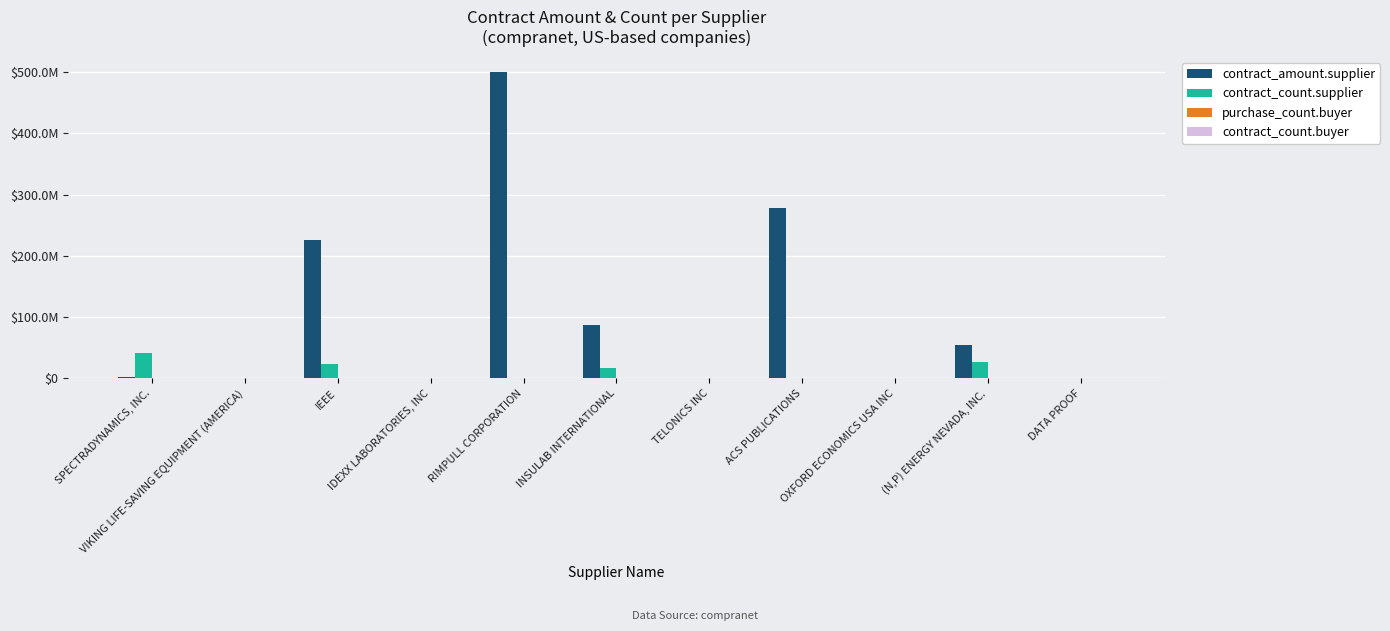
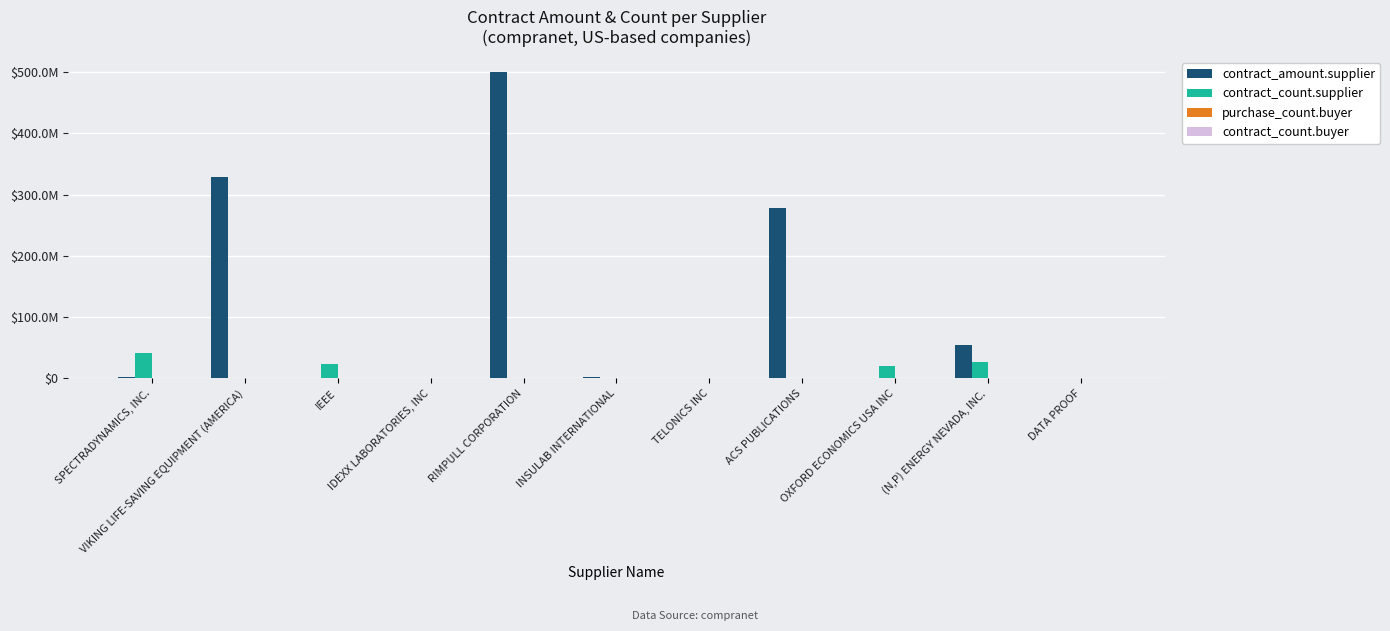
contract_amount.supplier, VIKING LIFE-SAVING EQUIPMENT (AMERICA): $0 -> $330000000
contract_amount.supplier, IEEE: $230000000 -> $0
contract_amount.supplier, INSULAB INTERNATIONAL: $90000000 -> $0
contract_count.supplier, INSULAB INTERNATIONAL: $20000000 -> $0
contract_count.supplier, OXFORD ECONOMICS USA INC: $0 -> $20000000
